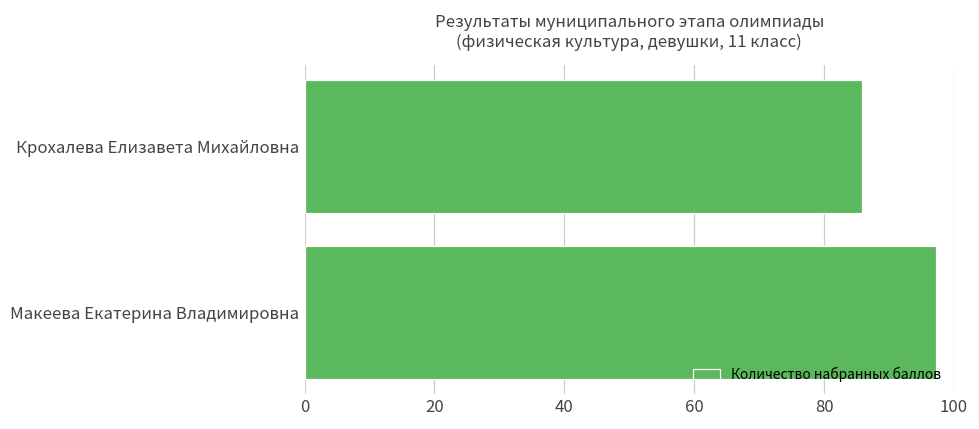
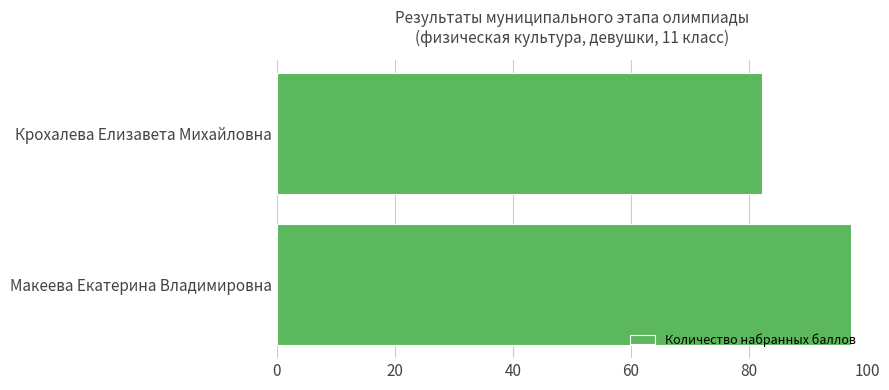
Крохалева Елизавета Михайловна: 86 -> 82
